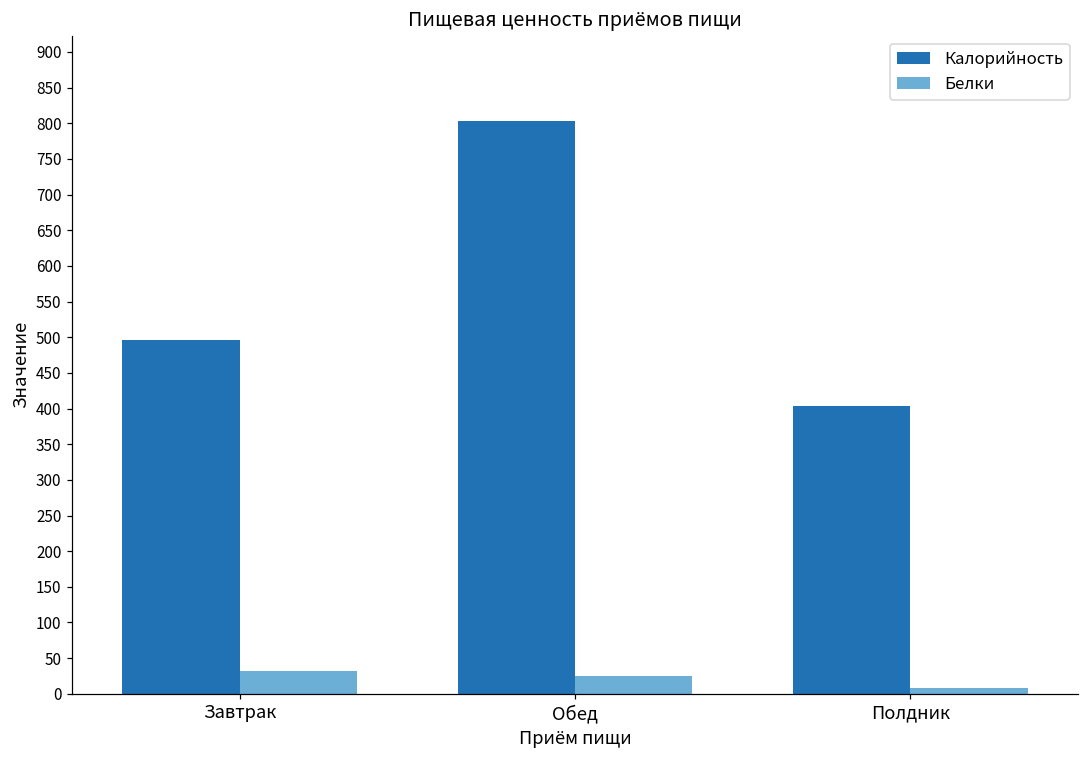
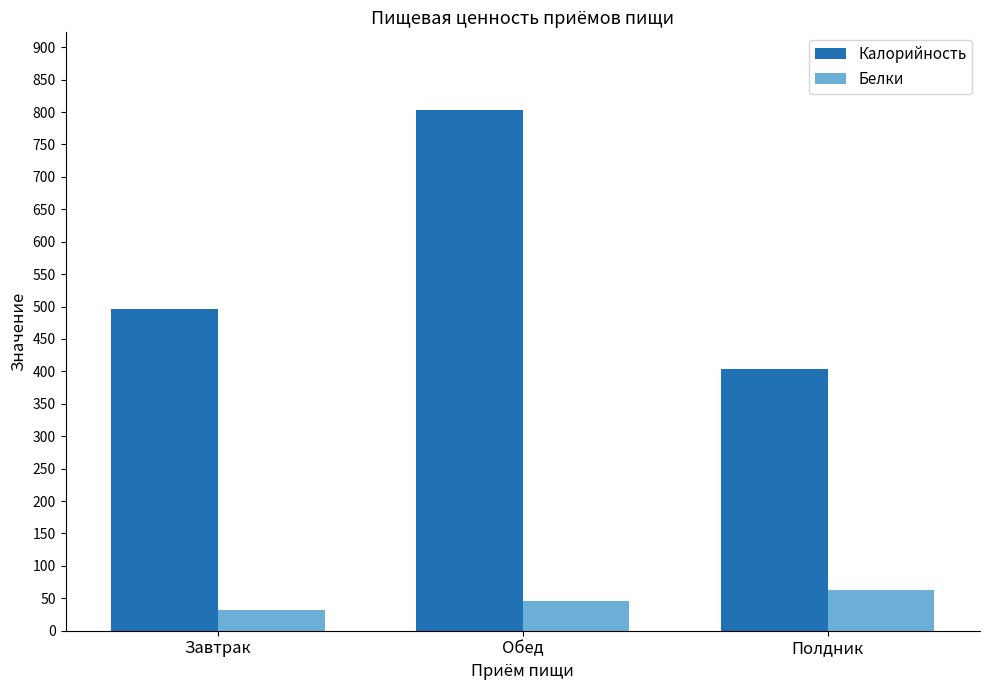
Белки, Обед: 30 -> 50
Белки, Полдник: 10 -> 60
